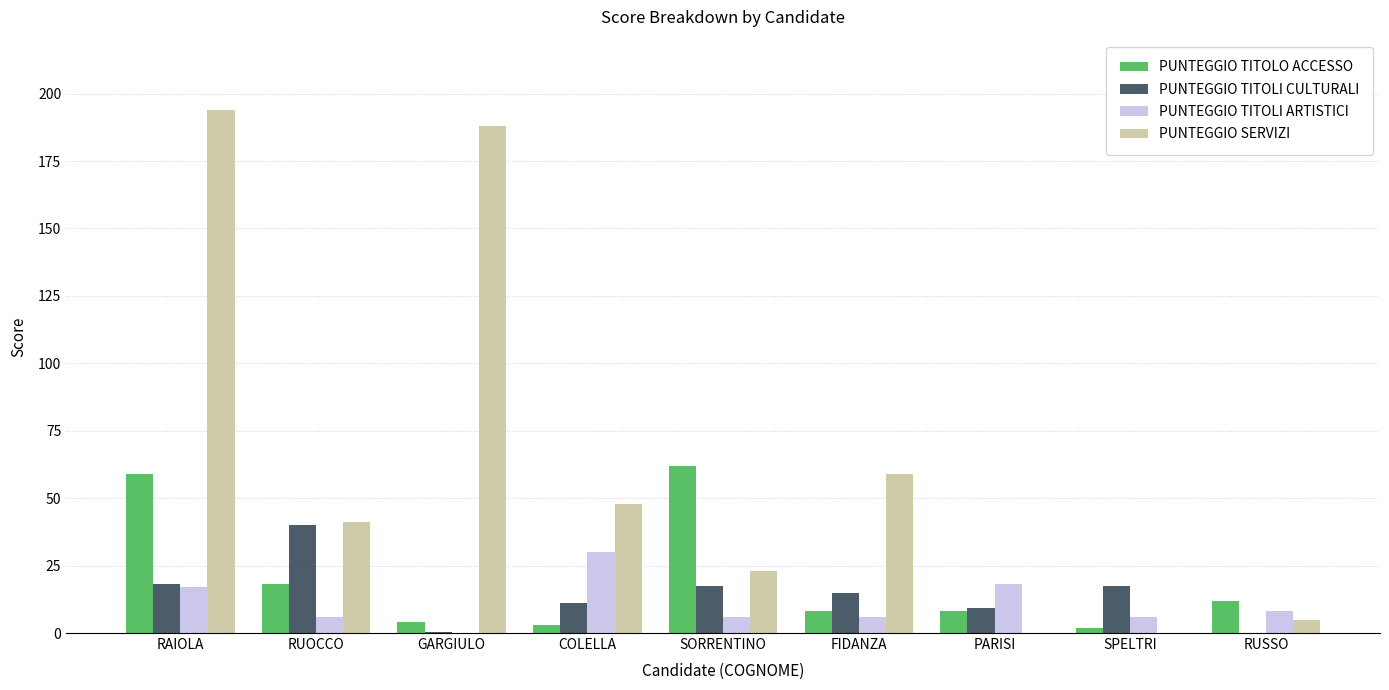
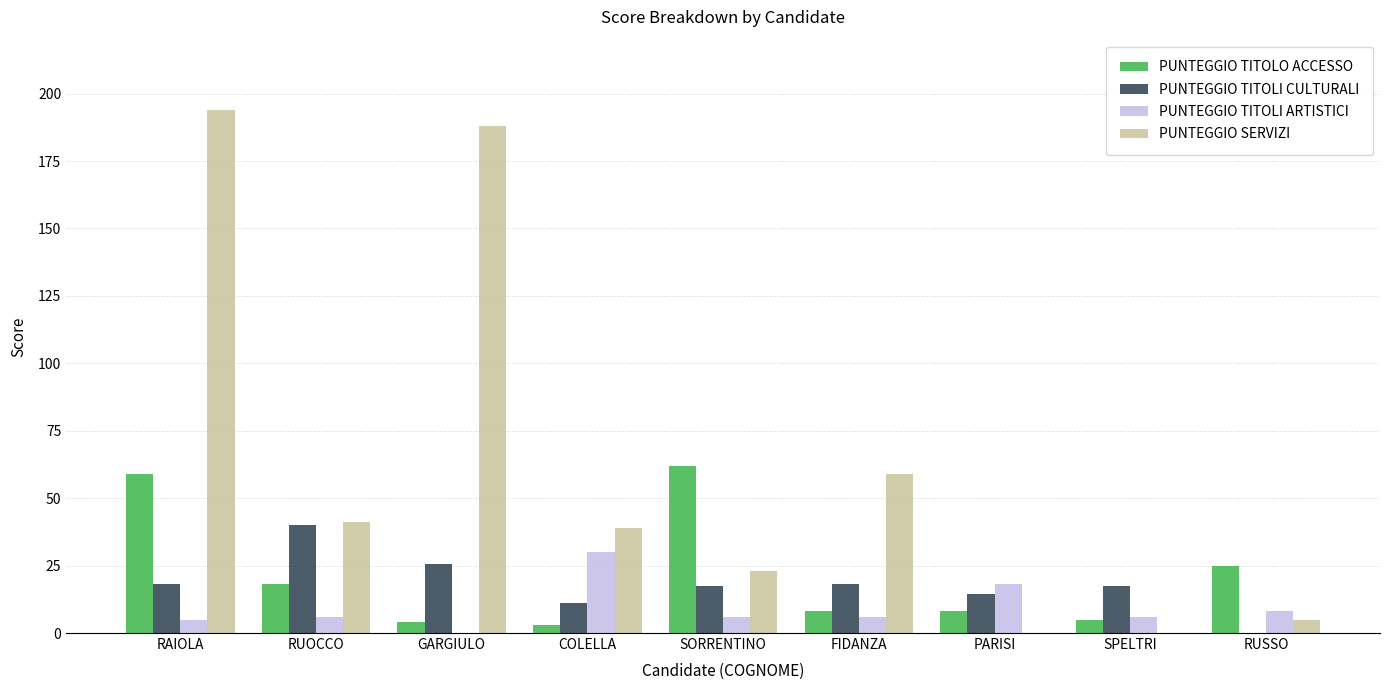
PUNTEGGIO TITOLI ARTISTICI, RAIOLA: 17 -> 5
PUNTEGGIO TITOLI CULTURALI, GARGIULO: 1 -> 26
PUNTEGGIO SERVIZI, COLELLA: 48 -> 39
PUNTEGGIO TITOLI CULTURALI, FIDANZA: 15 -> 18
PUNTEGGIO TITOLI CULTURALI, PARISI: 9 -> 15
PUNTEGGIO TITOLO ACCESSO, SPELTRI: 2 -> 5
PUNTEGGIO TITOLO ACCESSO, RUSSO: 12 -> 25
